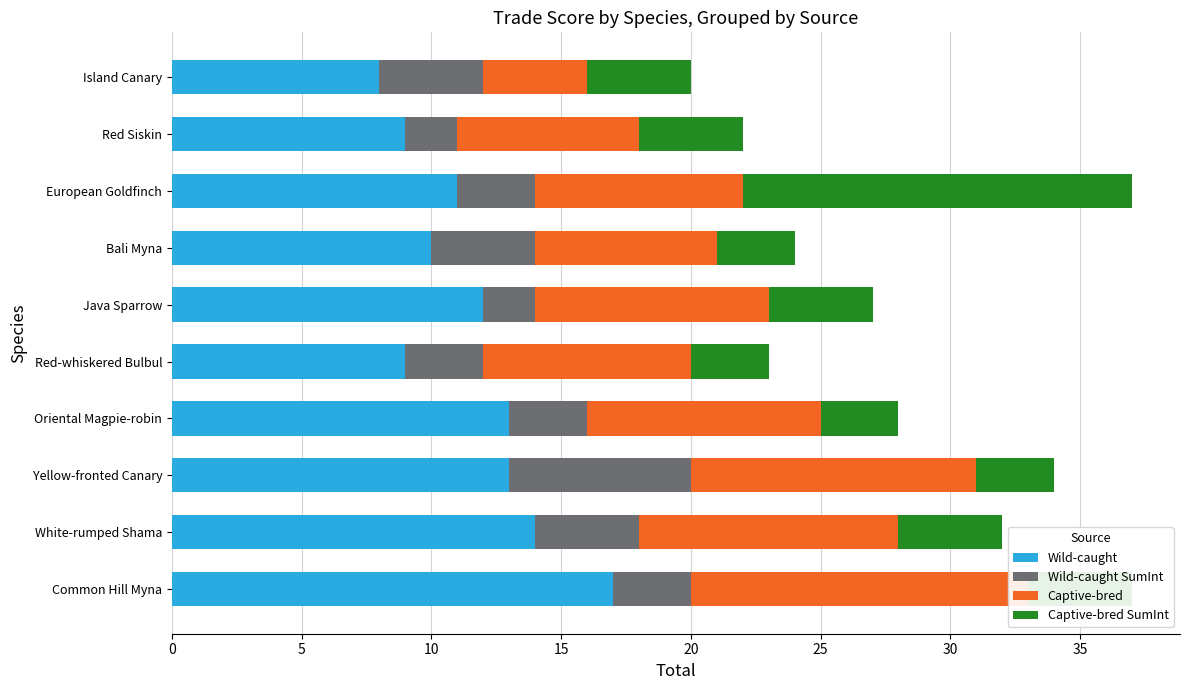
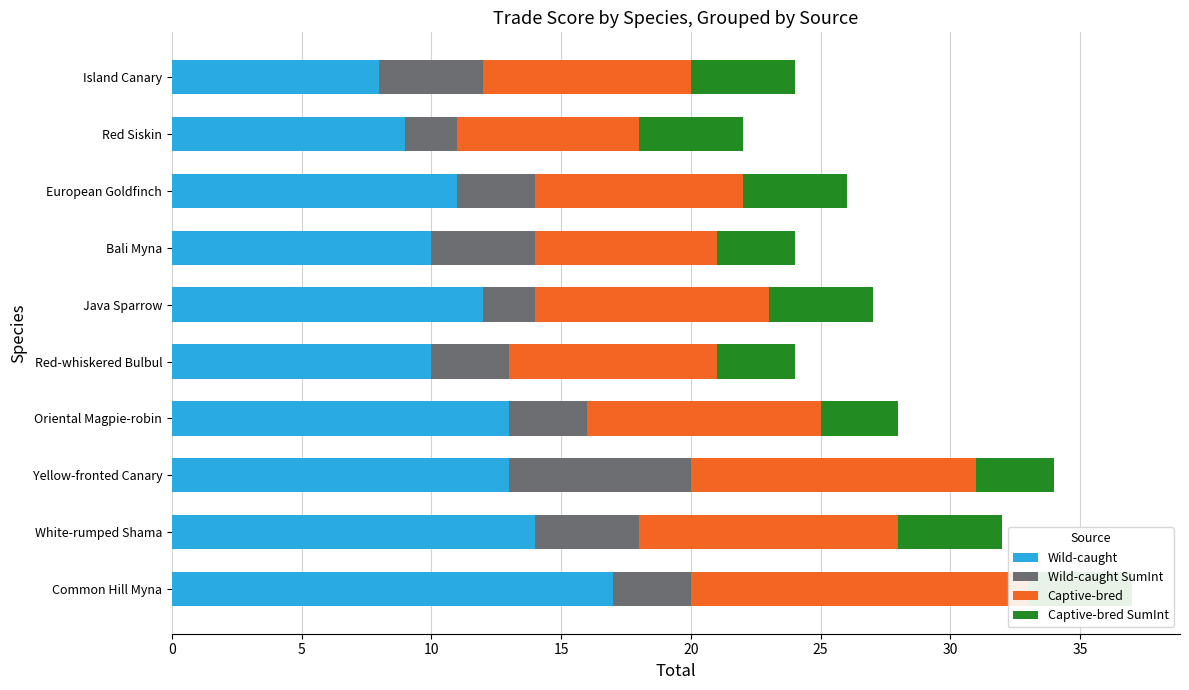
Captive-bred, Island Canary: 4 -> 8
Captive-bred SumInt, European Goldfinch: 15 -> 4
Wild-caught, Red-whiskered Bulbul: 9 -> 10
